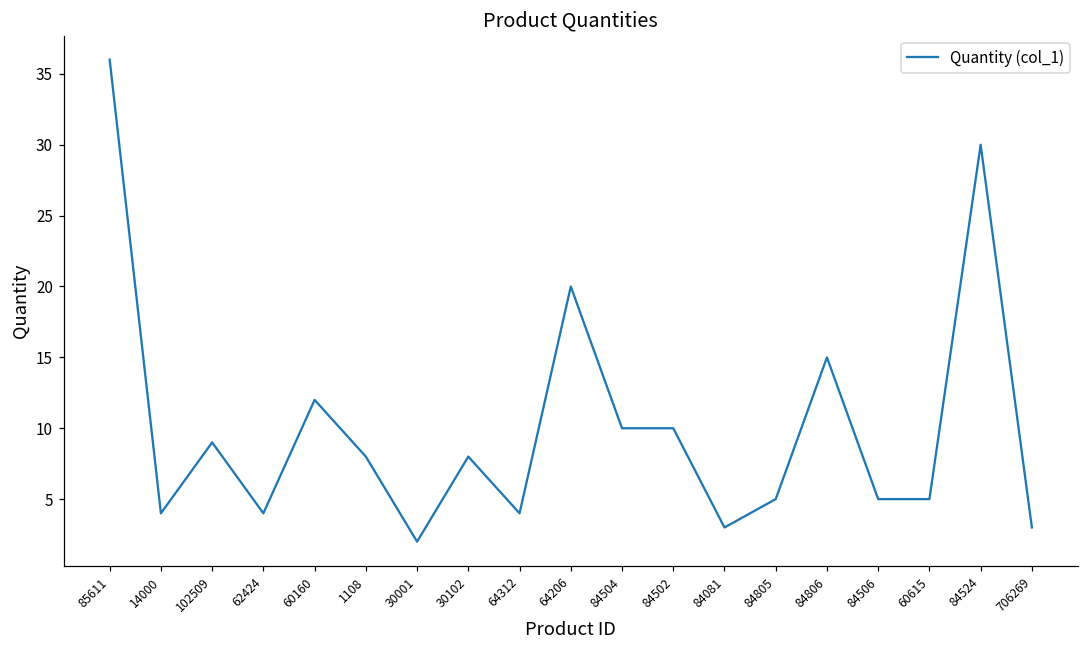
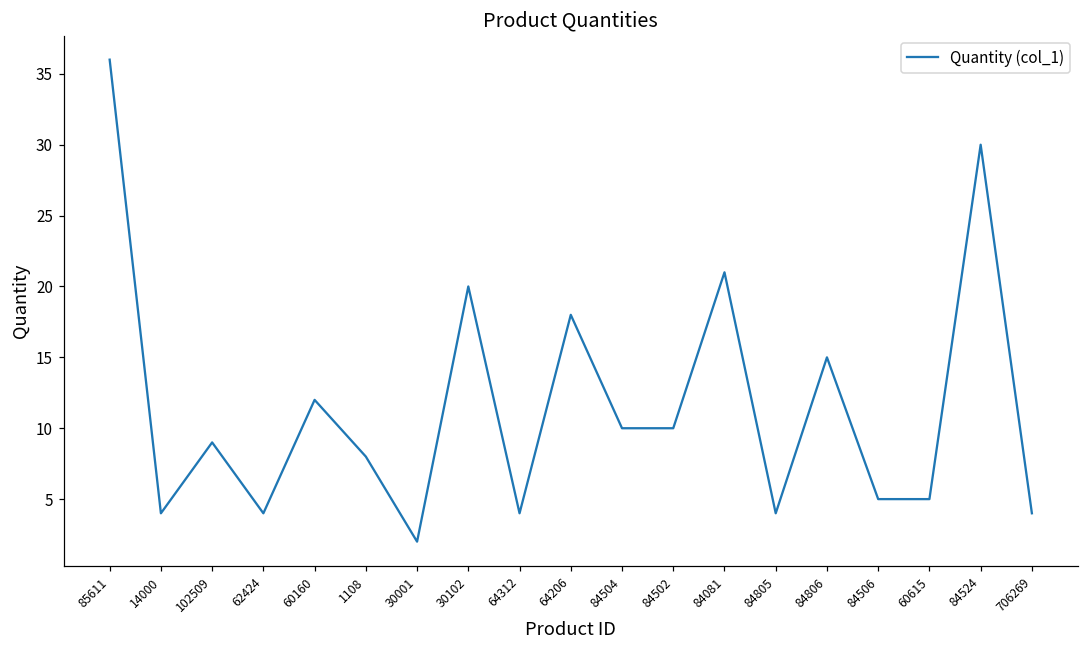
30102: 8 -> 20
64206: 20 -> 18
84081: 3 -> 21
84805: 5 -> 4
706269: 3 -> 4
